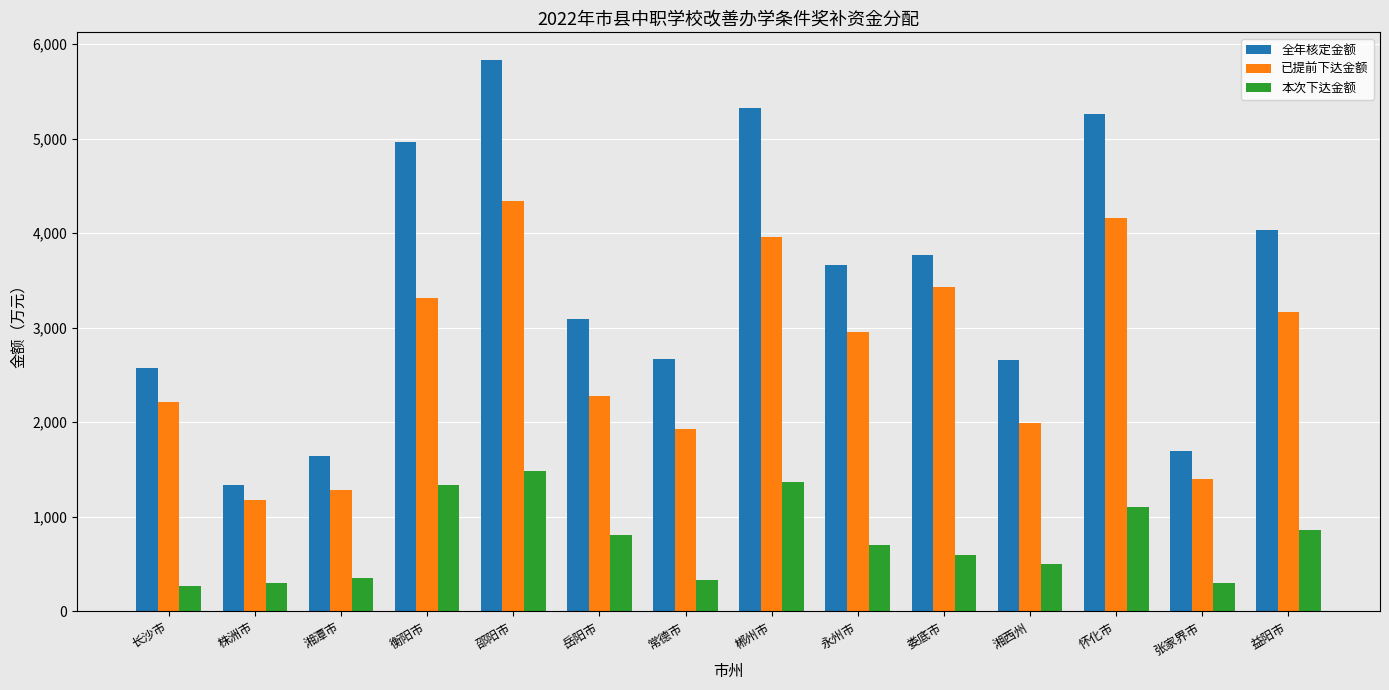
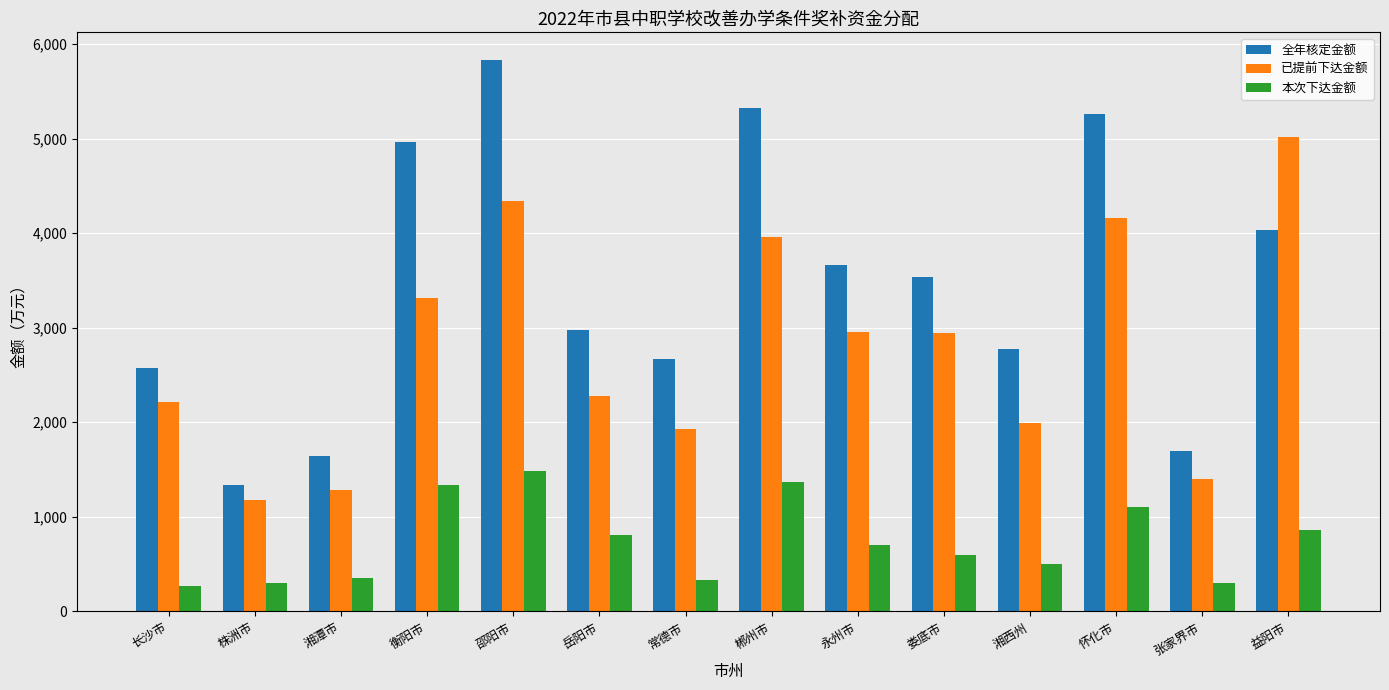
全年核定金额, 岳阳市: 3,100 -> 3,000
全年核定金额, 娄底市: 3,800 -> 3,500
已提前下达金额, 娄底市: 3,400 -> 2,900
全年核定金额, 湘西州: 2,700 -> 2,800
已提前下达金额, 益阳市: 3,200 -> 5,000
